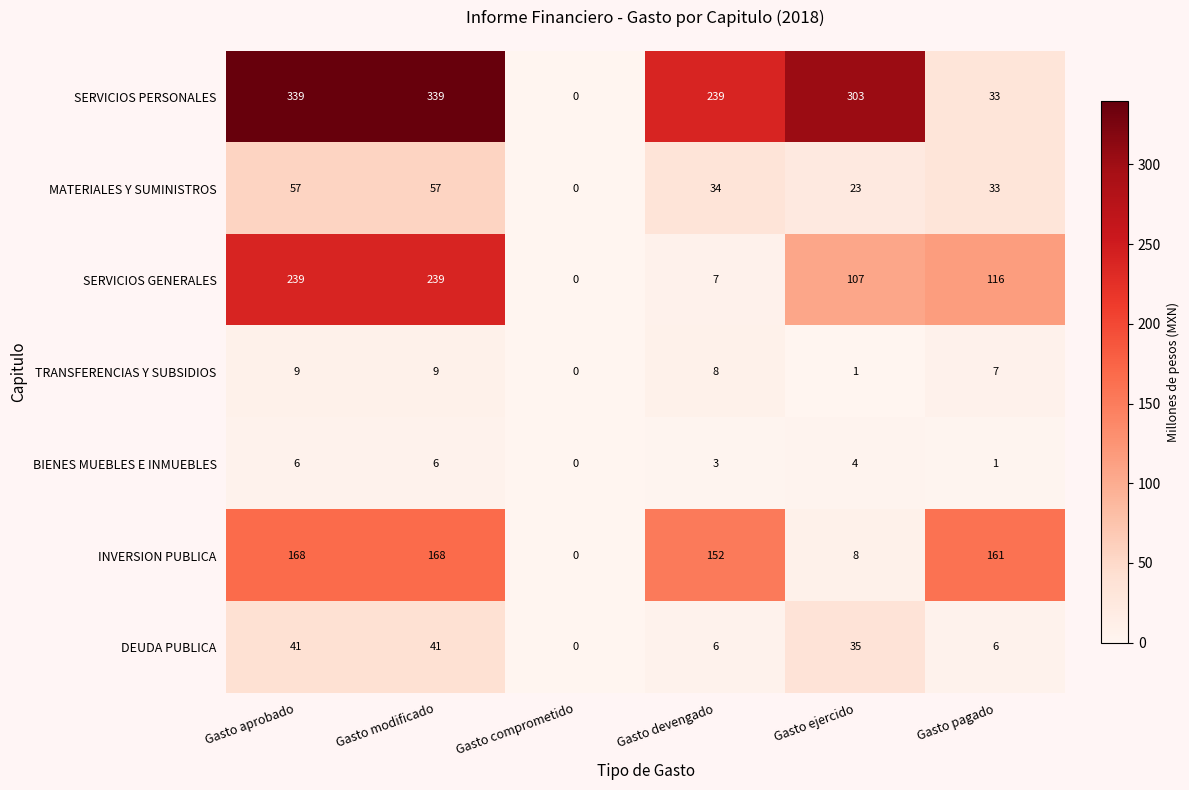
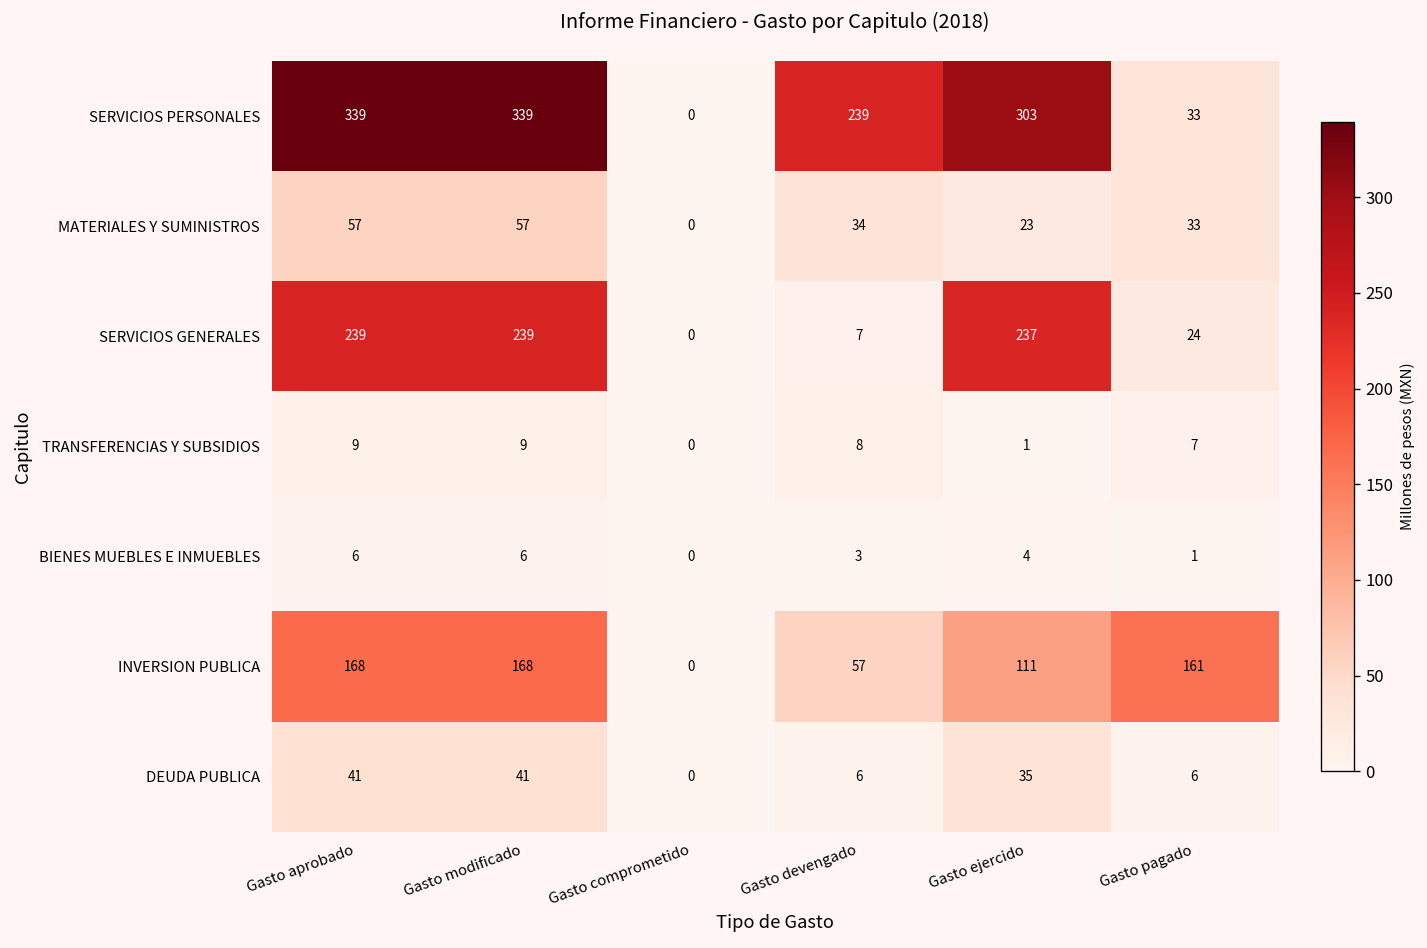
SERVICIOS GENERALES, Gasto ejercido: 107 -> 237
SERVICIOS GENERALES, Gasto pagado: 116 -> 24
INVERSION PUBLICA, Gasto devengado: 152 -> 57
INVERSION PUBLICA, Gasto ejercido: 8 -> 111
